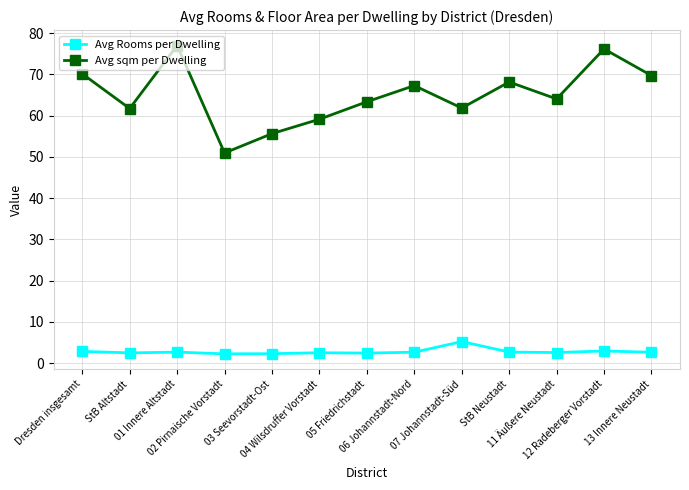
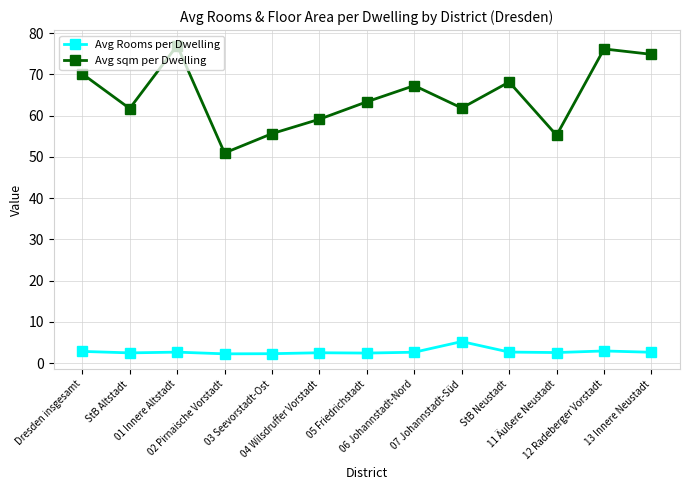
Avg sqm per Dwelling, 11 Äußere Neustadt: 64 -> 55
Avg sqm per Dwelling, 13 Innere Neustadt: 70 -> 75
